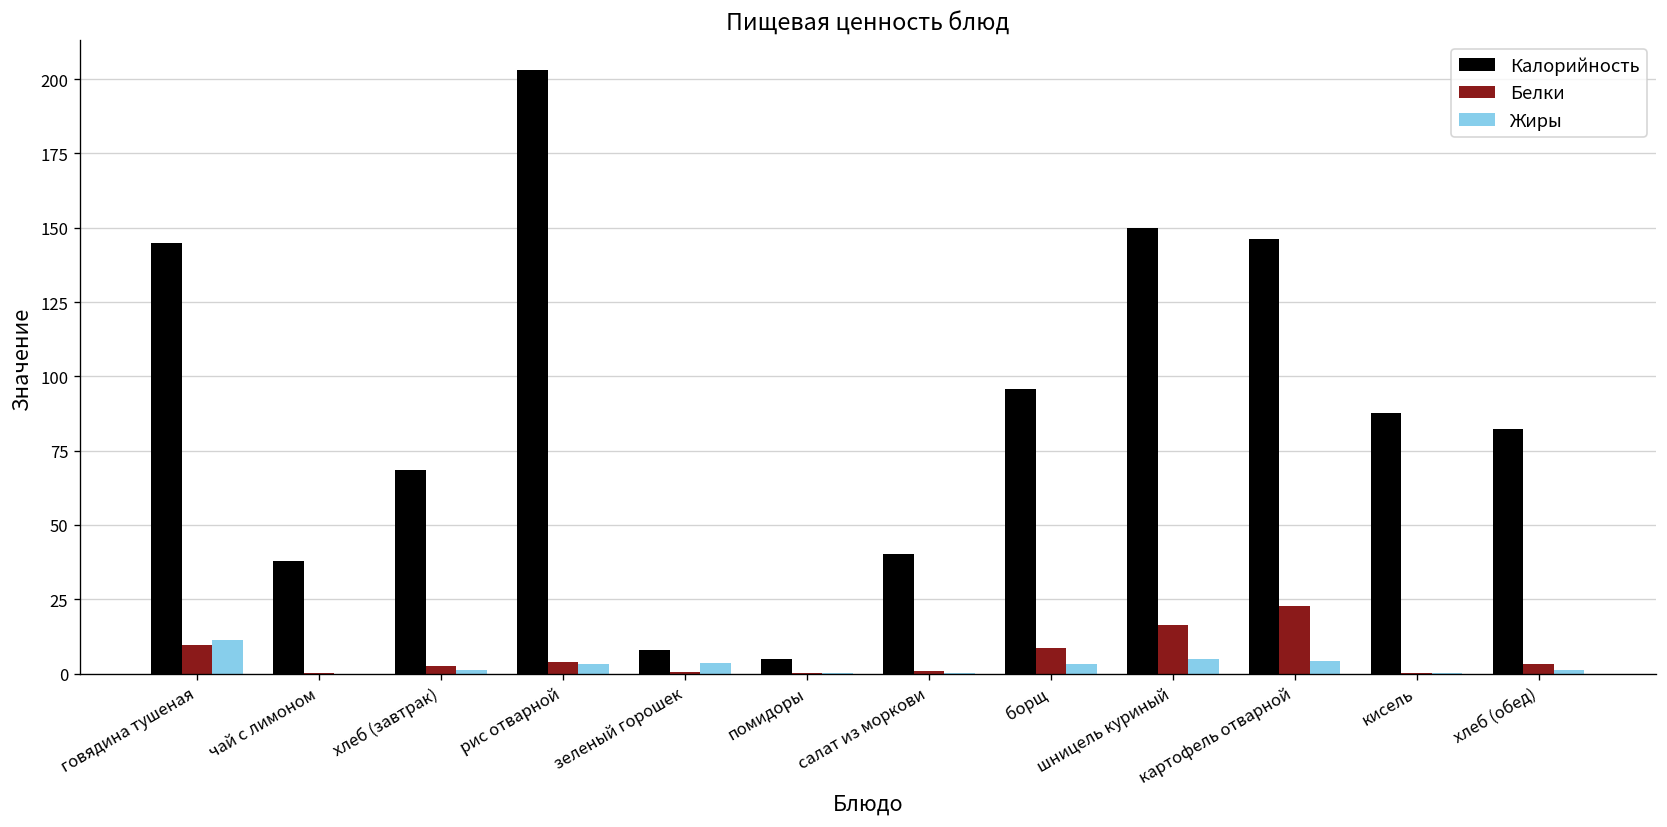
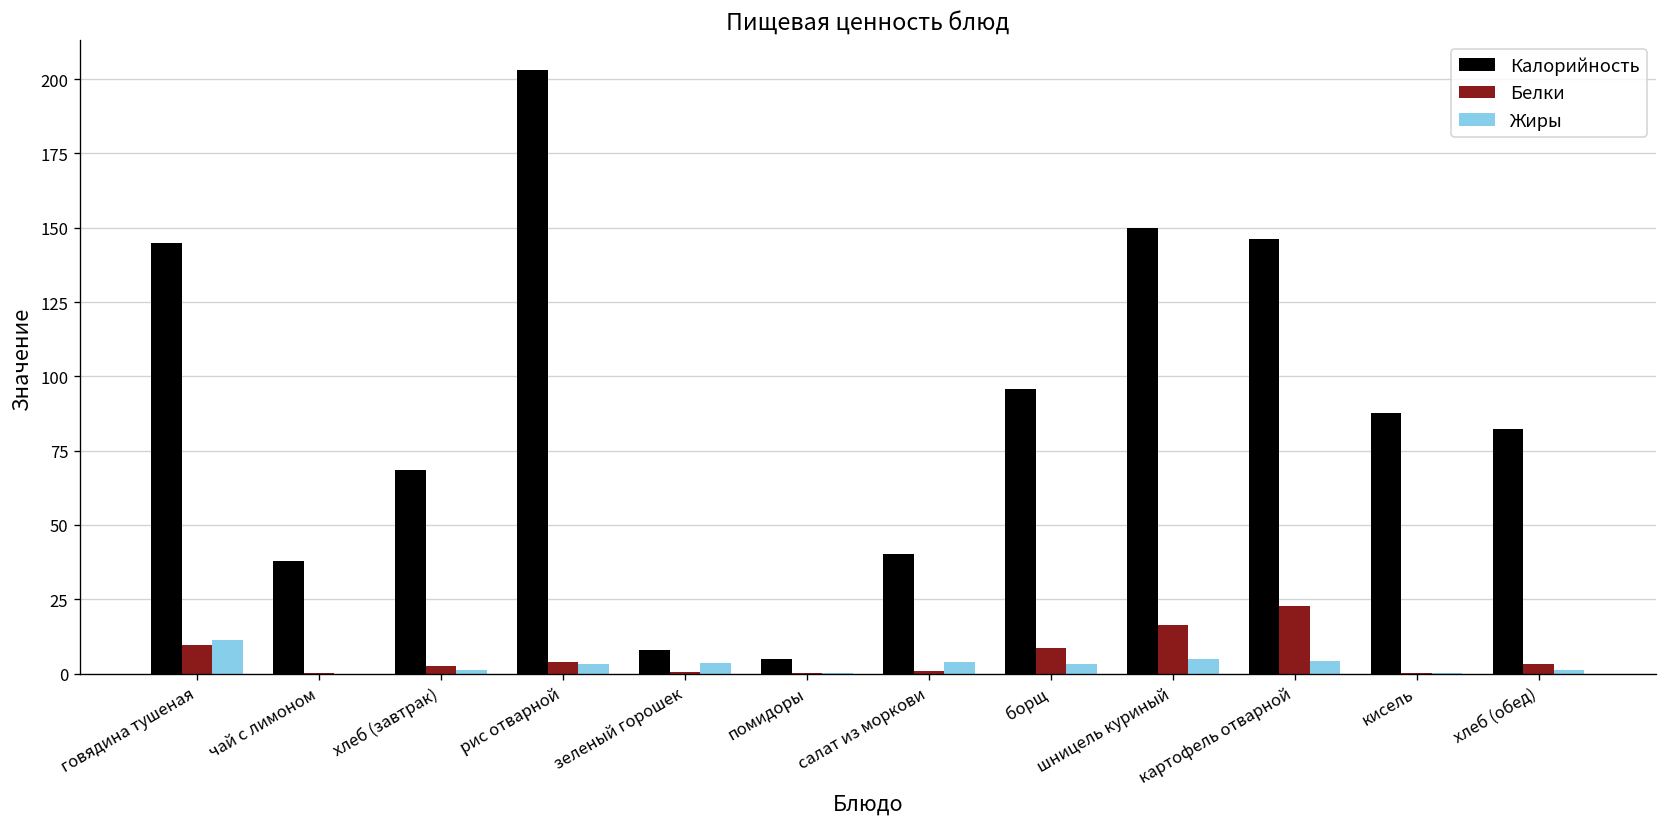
Жиры, салат из моркови: 0 -> 4
